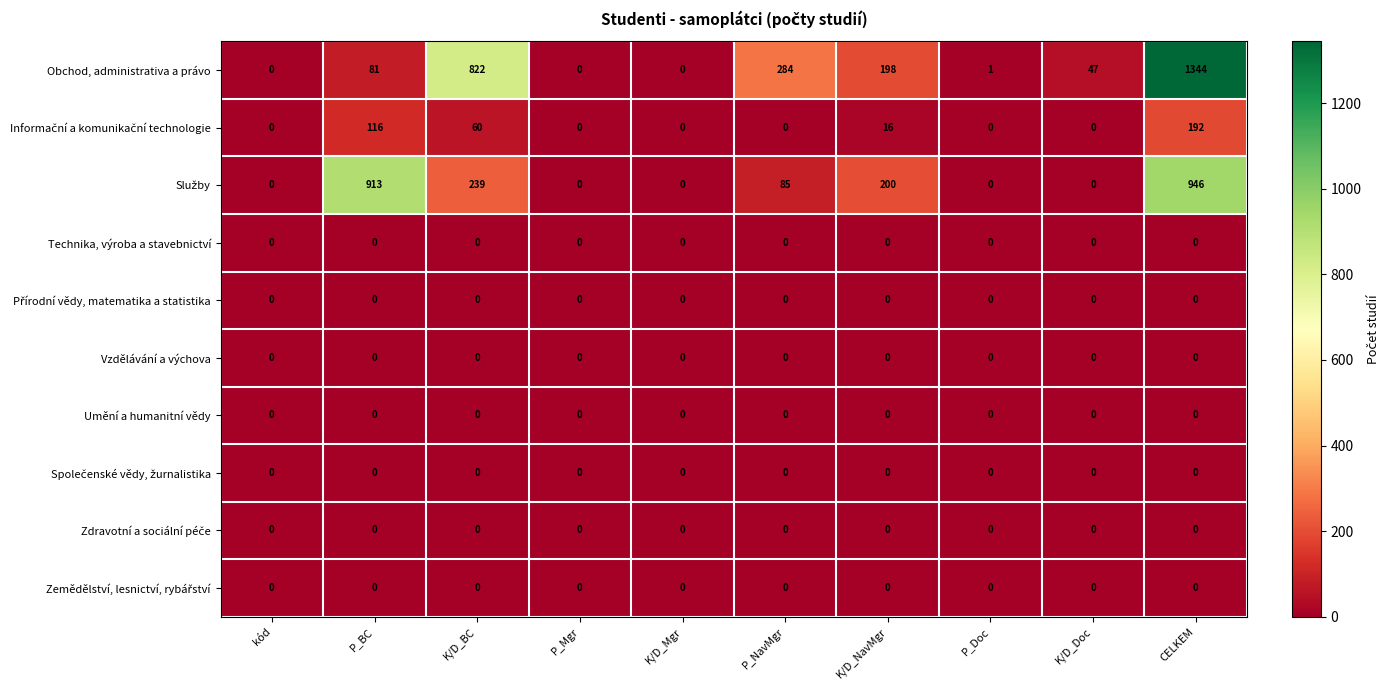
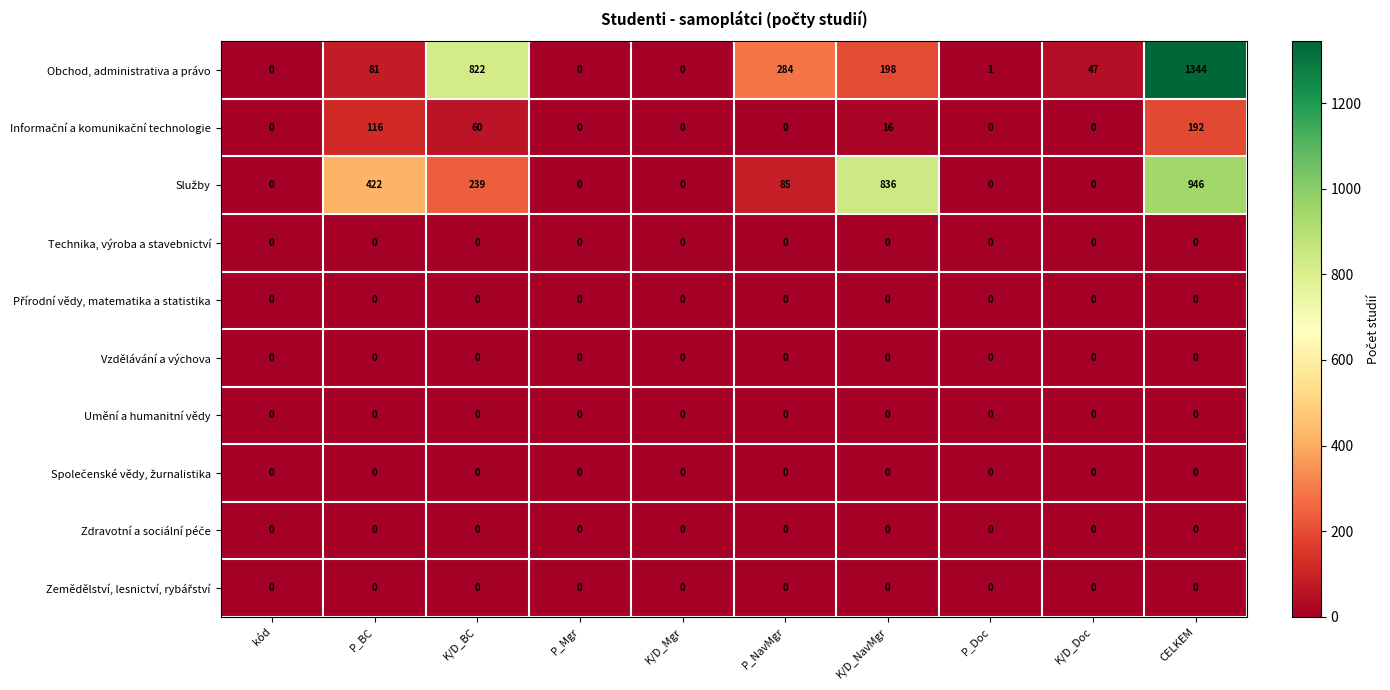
Služby, P_BC: 913 -> 422
Služby, K/D_NavMgr: 200 -> 836
